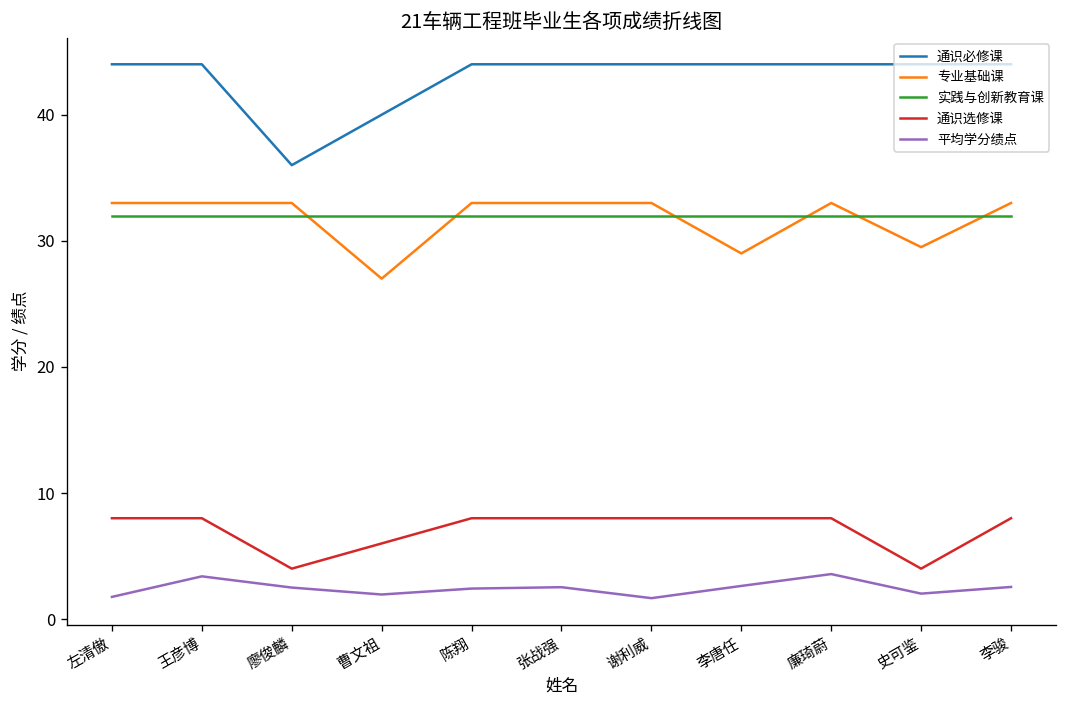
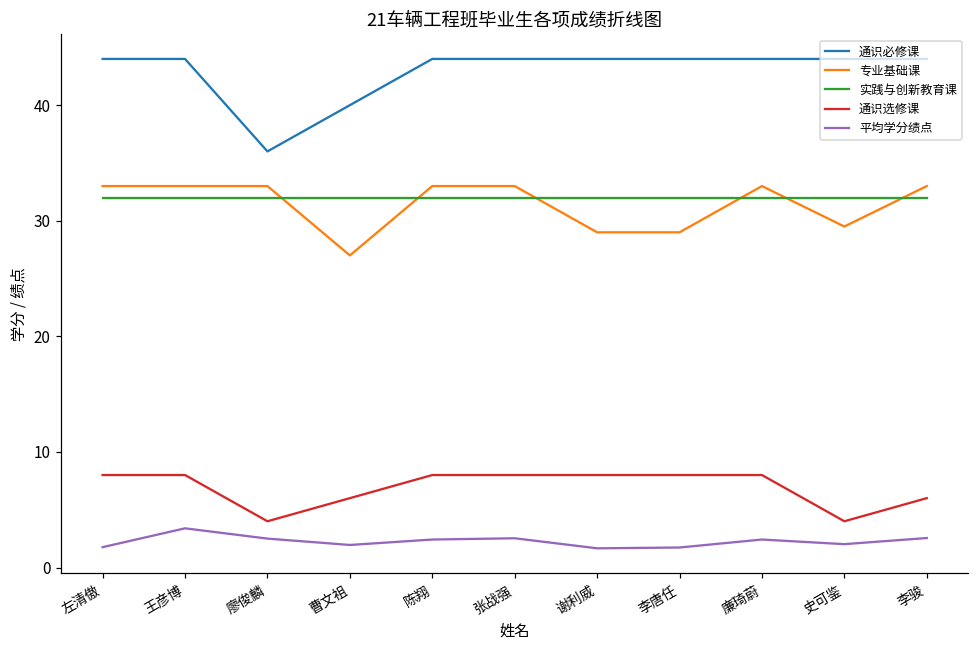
专业基础课, 谢利威: 33 -> 29
平均学分绩点, 李唐任: 2.6 -> 1.7
平均学分绩点, 廉琦蔚: 3.6 -> 2.4
通识选修课, 李骏: 8 -> 6
